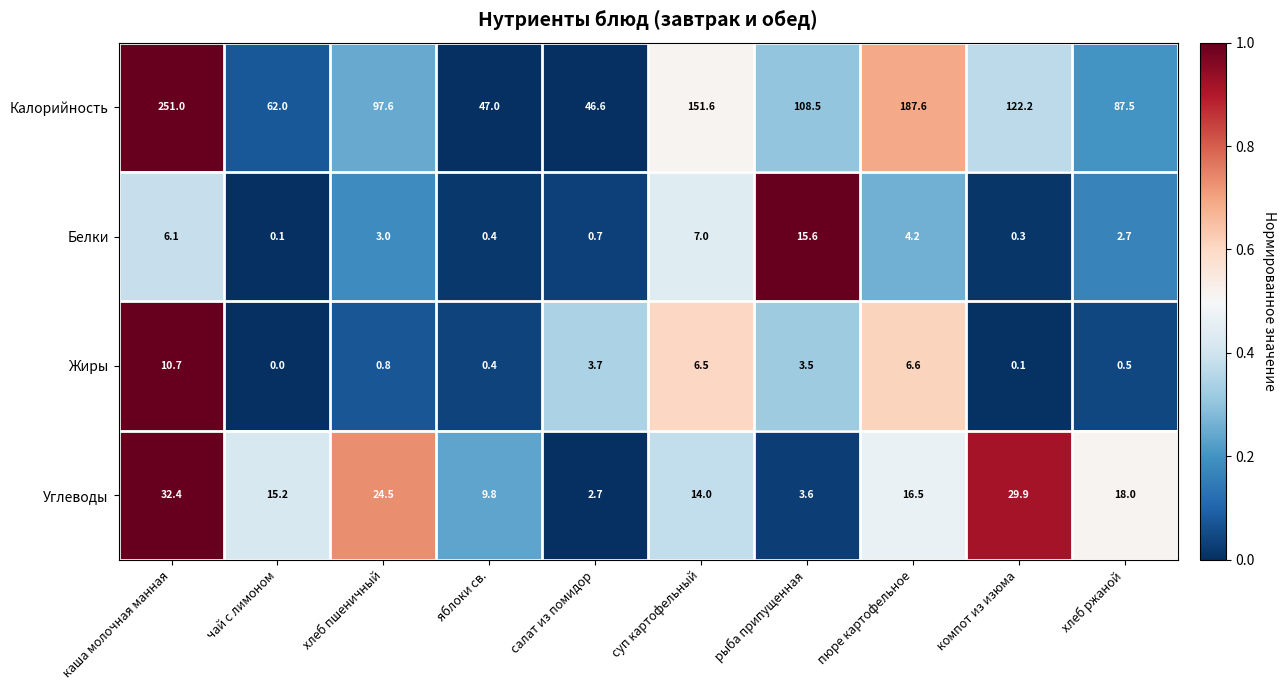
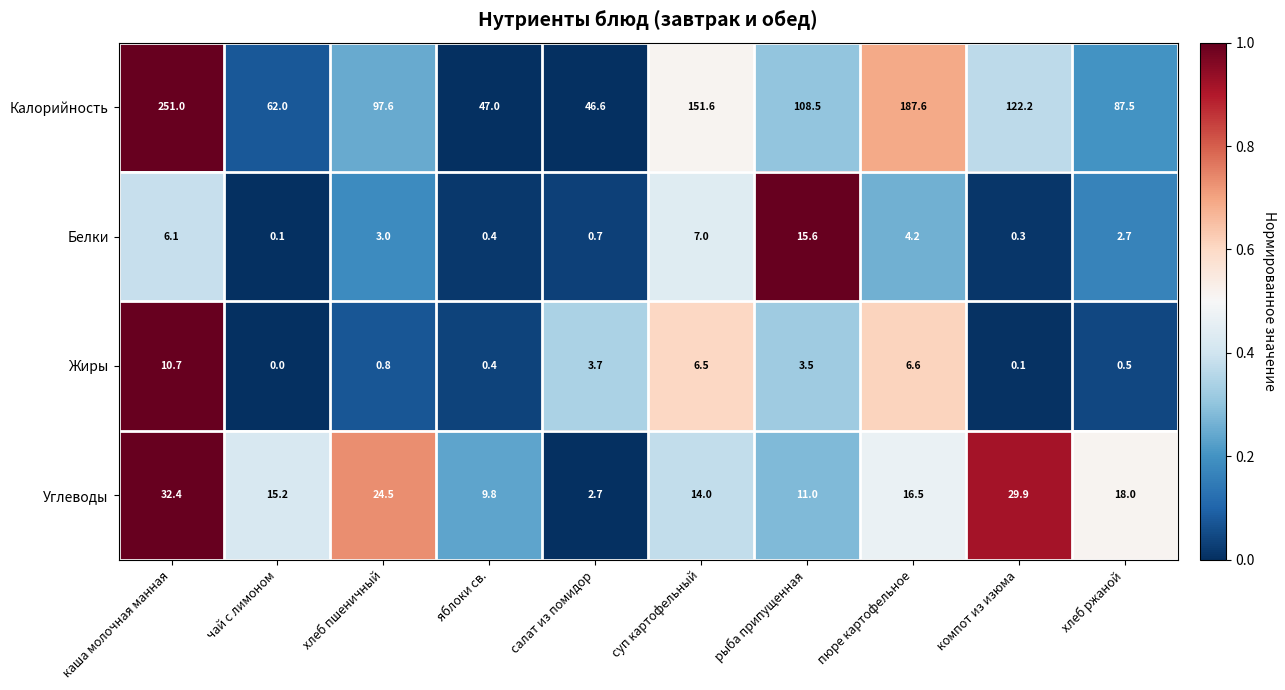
Углеводы, рыба припущенная: 3.6 -> 11.0
